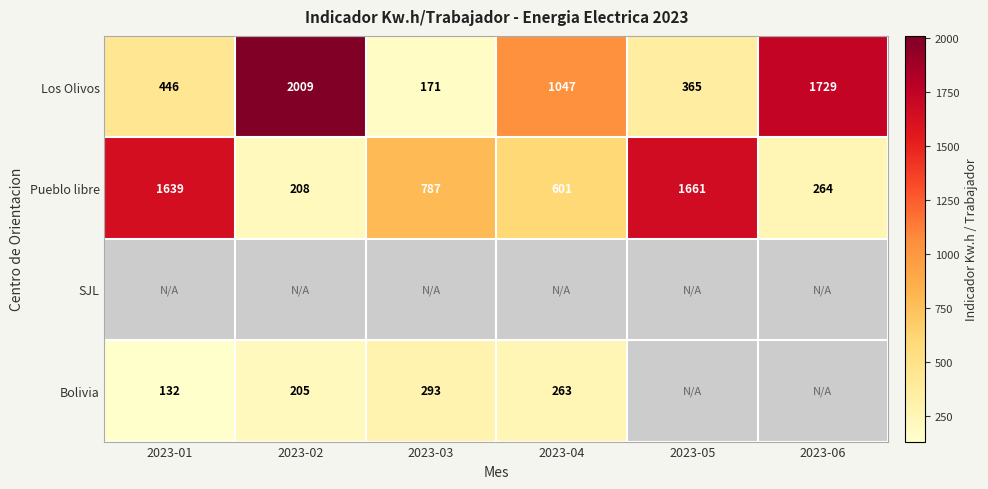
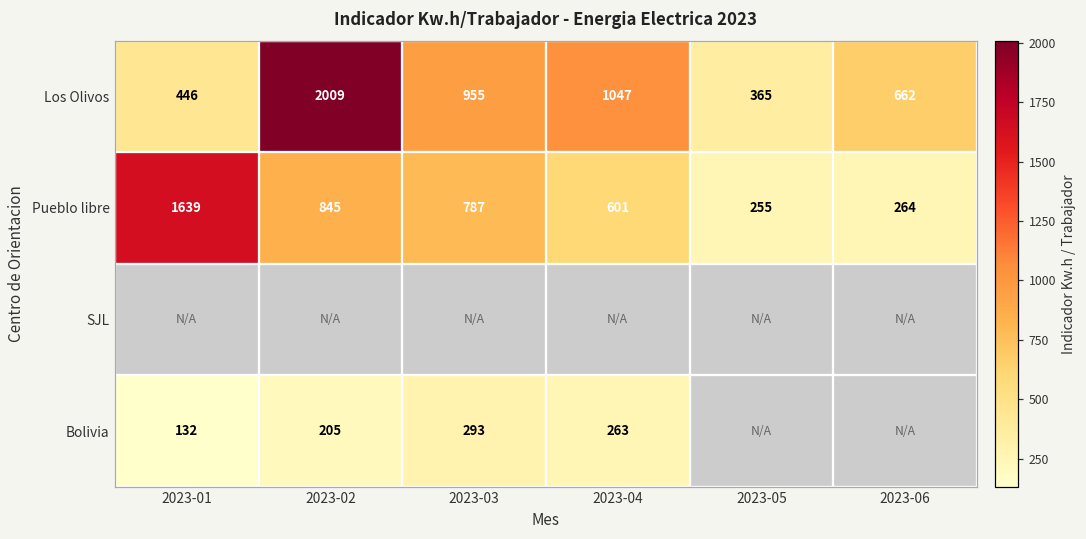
Los Olivos, 2023-03: 171 -> 955
Los Olivos, 2023-06: 1729 -> 662
Pueblo libre, 2023-02: 208 -> 845
Pueblo libre, 2023-05: 1661 -> 255
